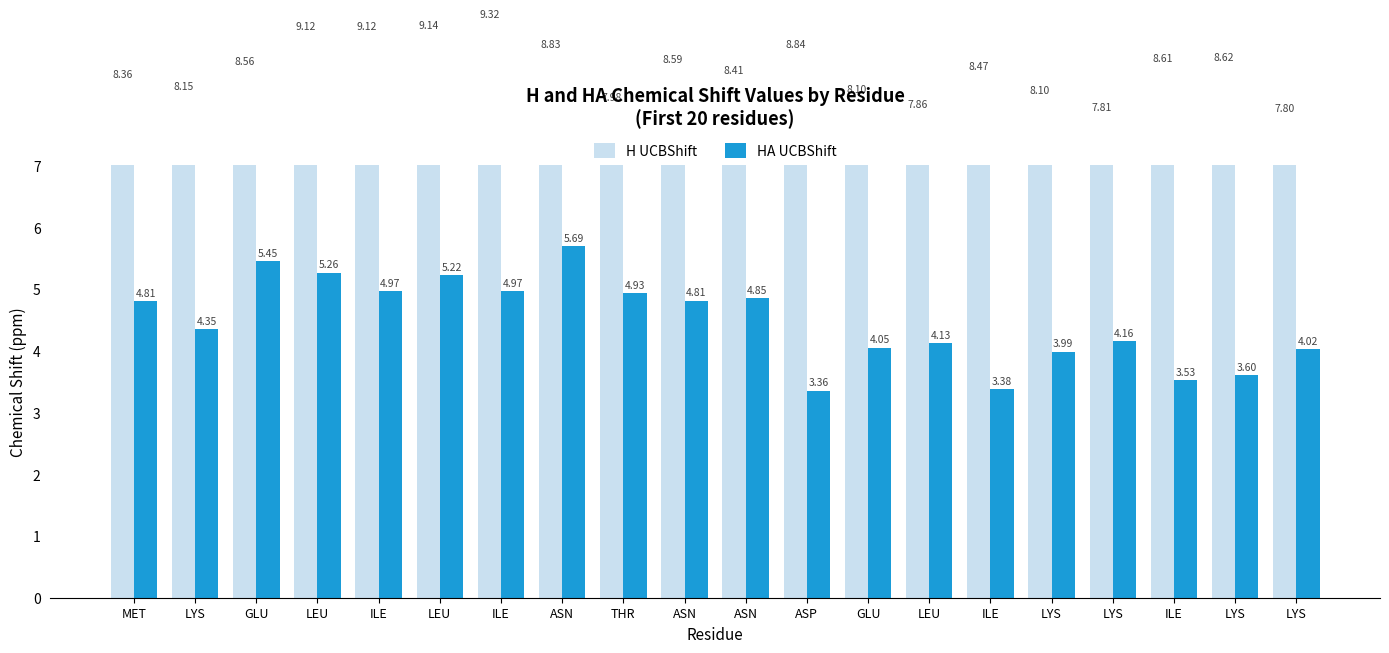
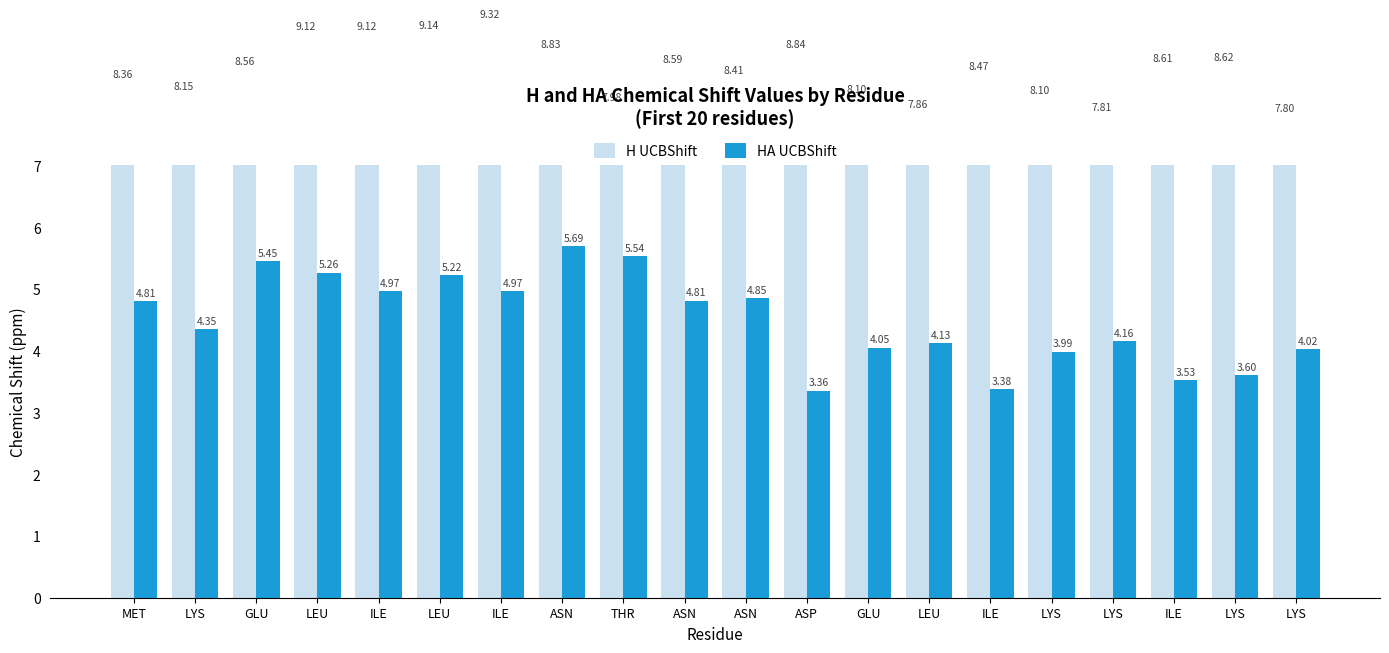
HA UCBShift, THR: 4.93 -> 5.54
